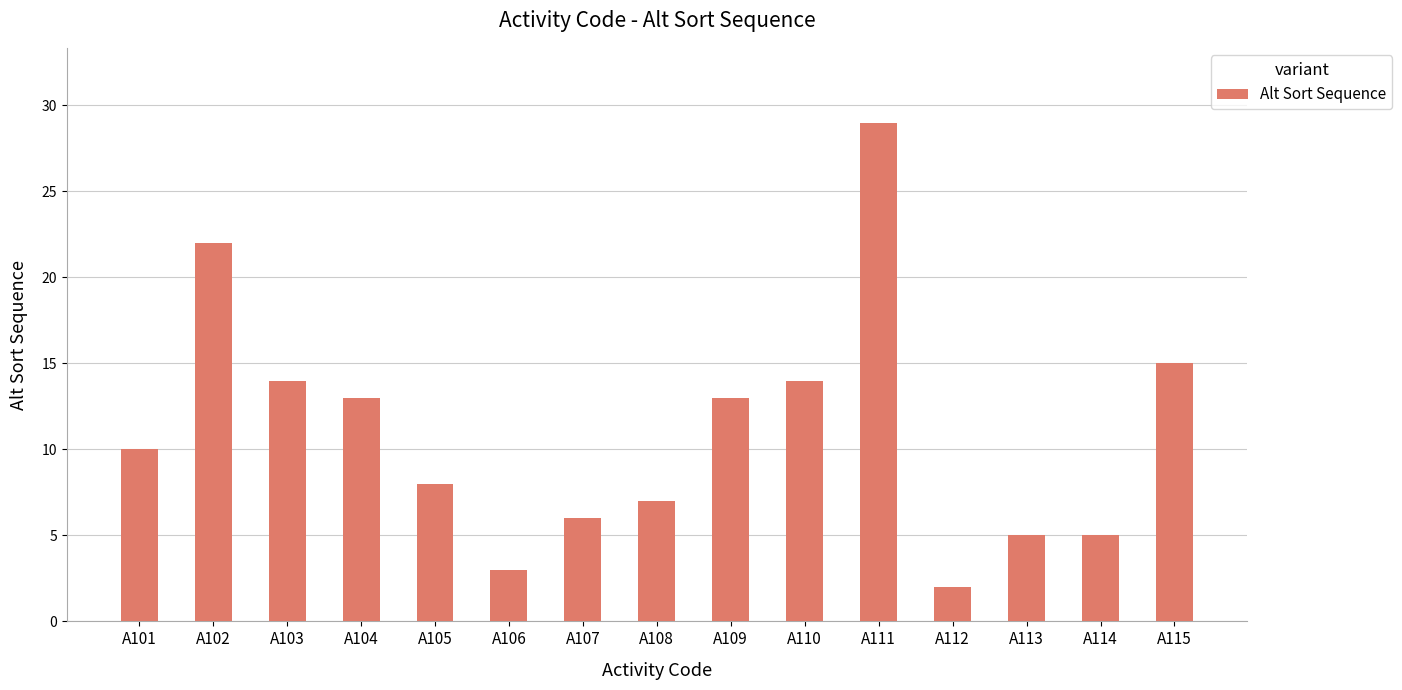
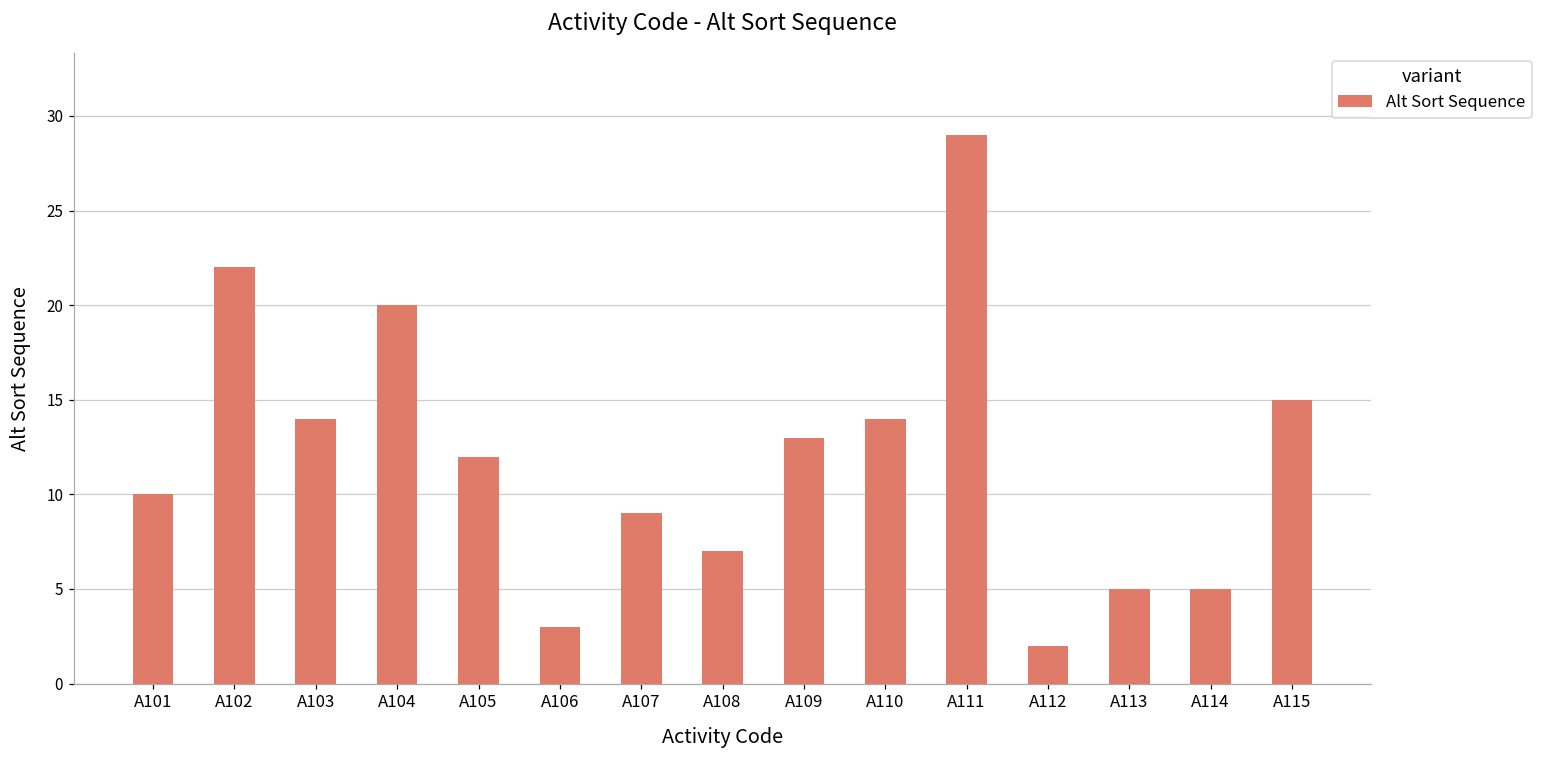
A104: 13 -> 20
A105: 8 -> 12
A107: 6 -> 9
